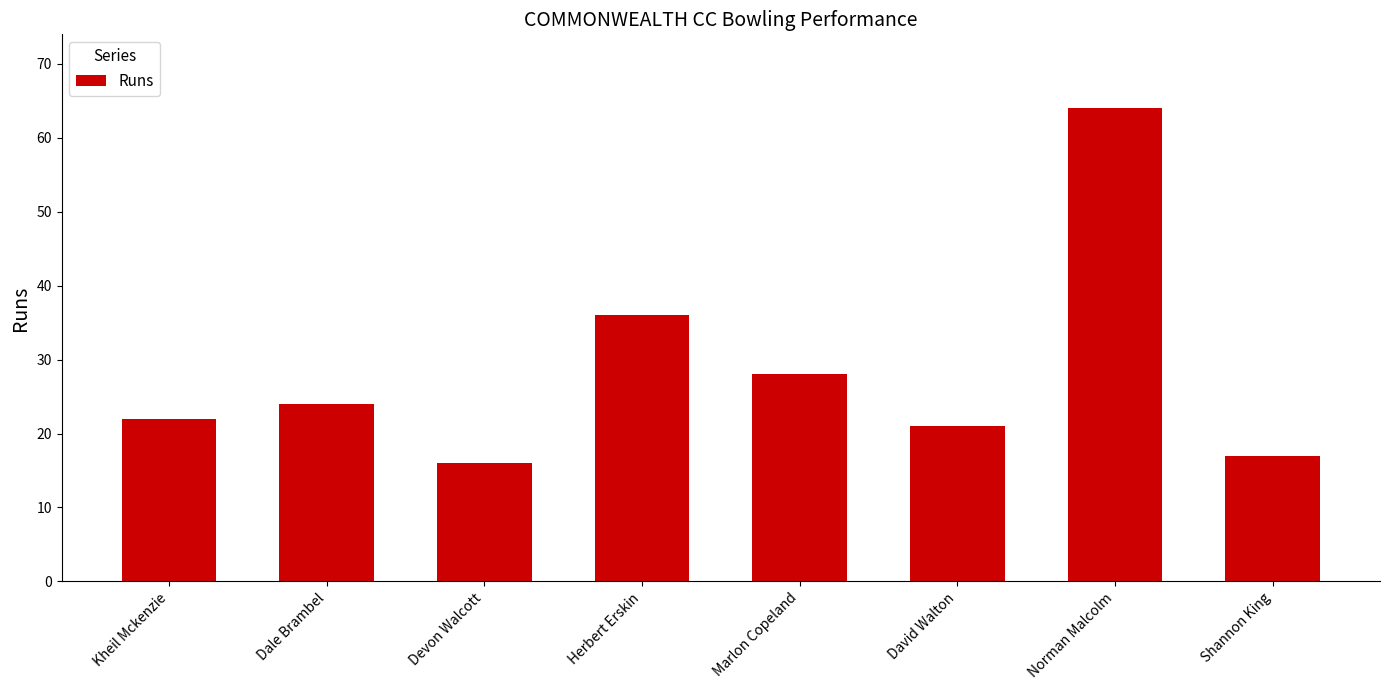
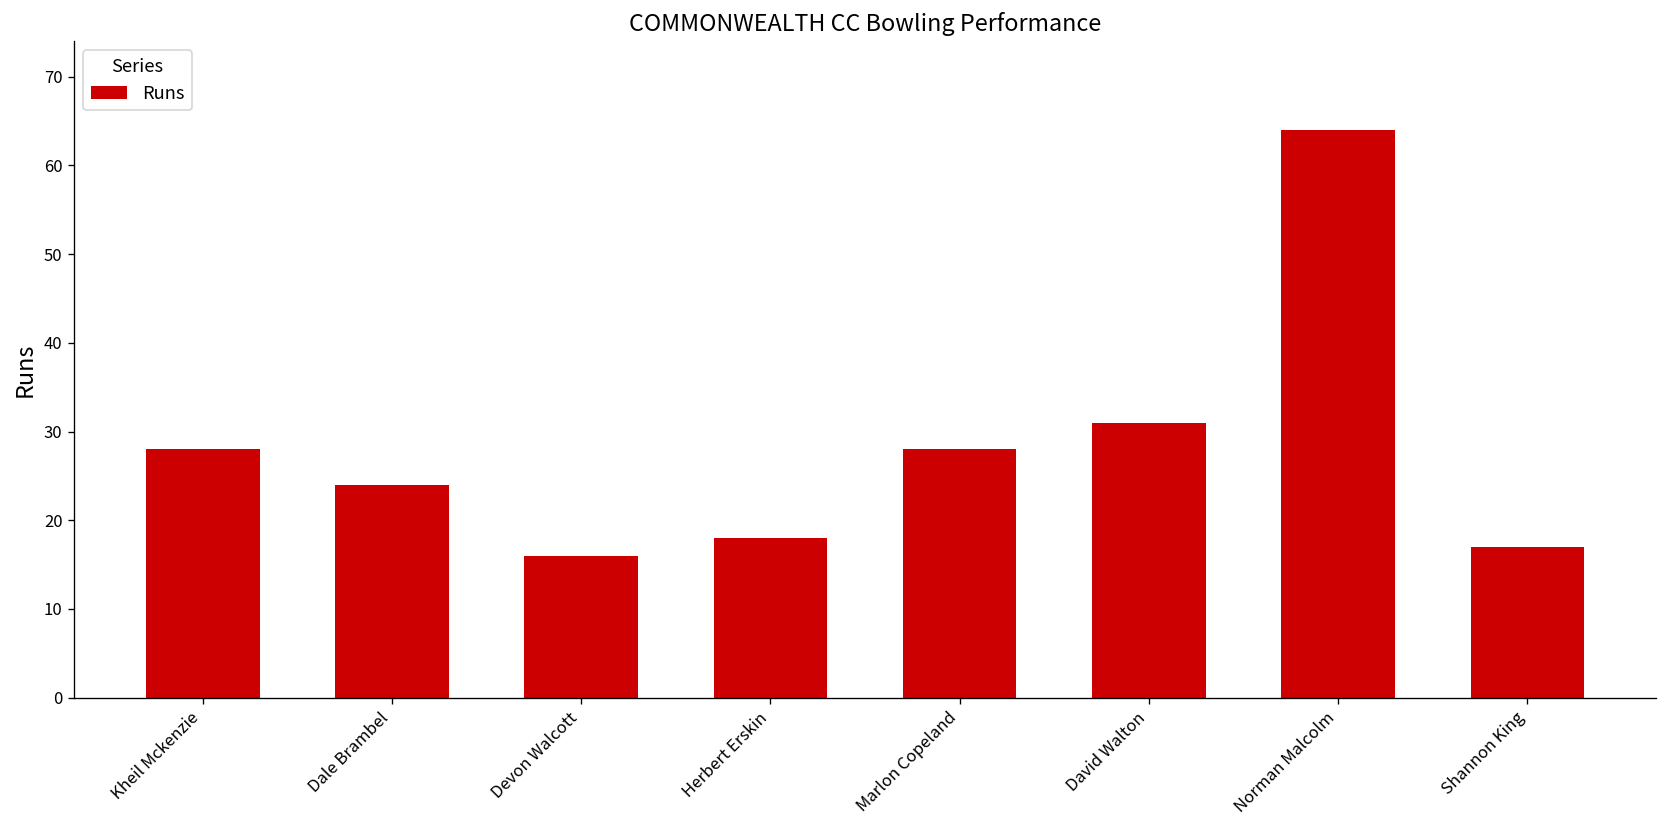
Kheil Mckenzie: 22 -> 28
Herbert Erskin: 36 -> 18
David Walton: 21 -> 31
